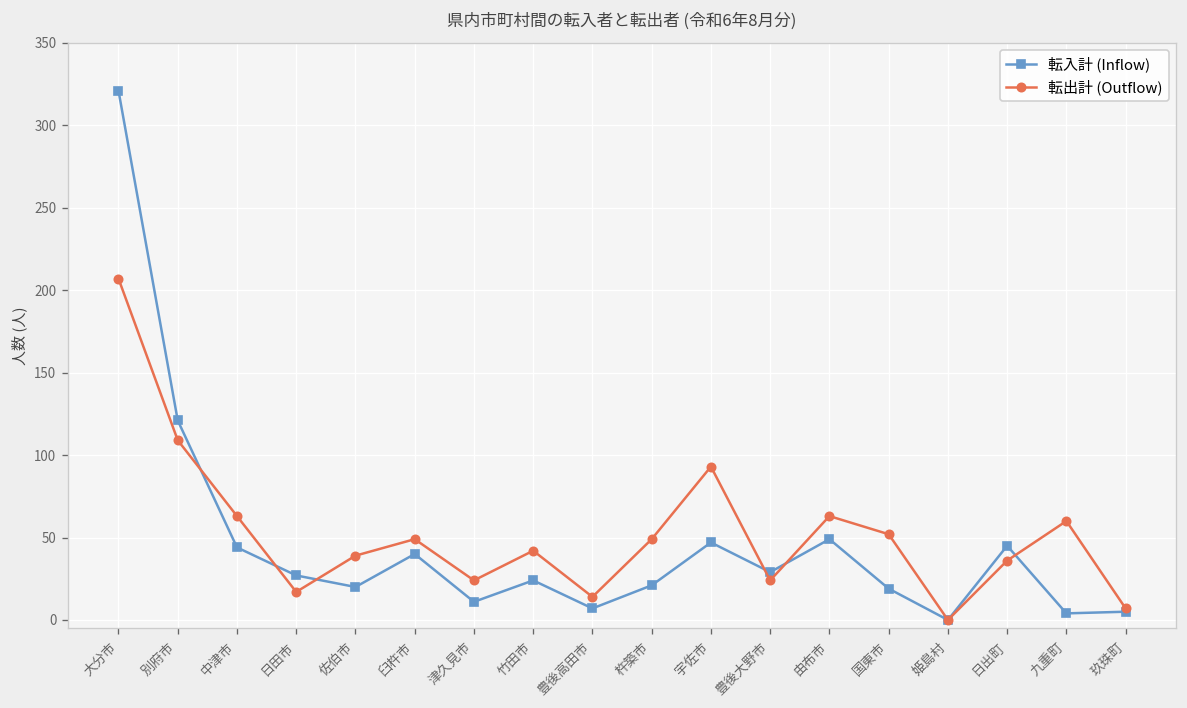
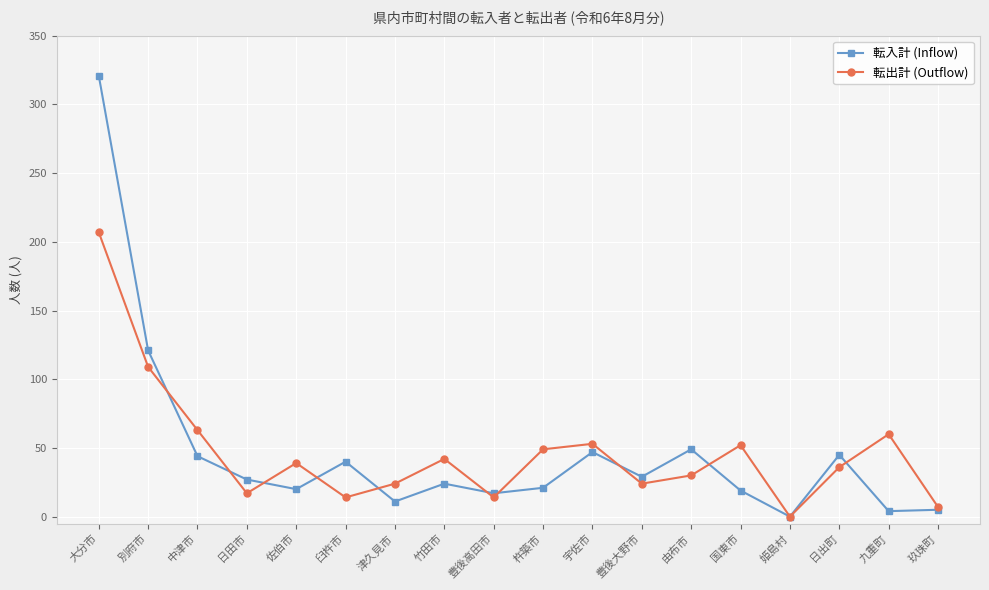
転出計 (Outflow), 臼杵市: 49 -> 14
転入計 (Inflow), 豊後高田市: 7 -> 17
転出計 (Outflow), 宇佐市: 93 -> 53
転出計 (Outflow), 由布市: 63 -> 30
